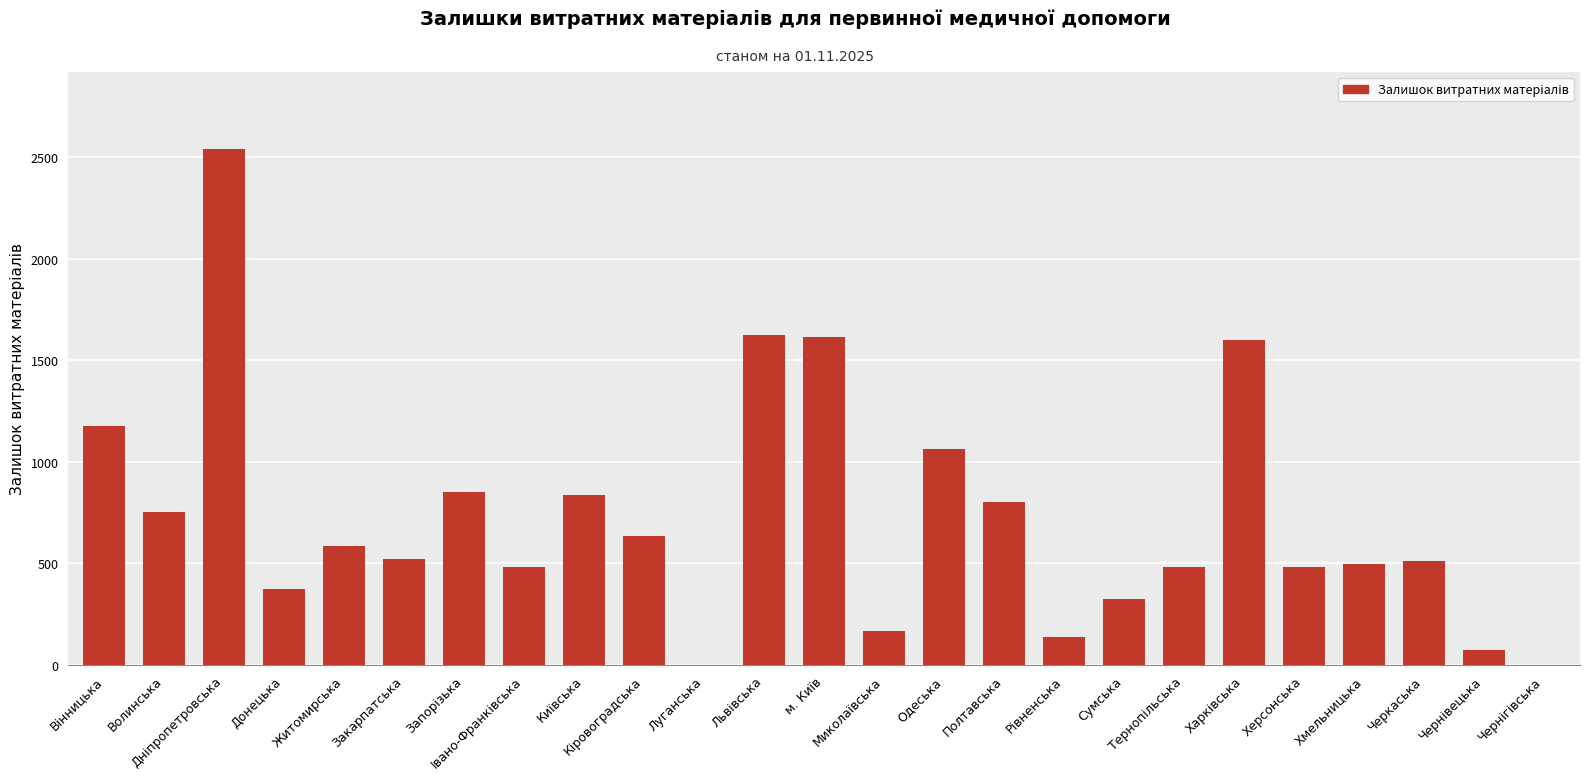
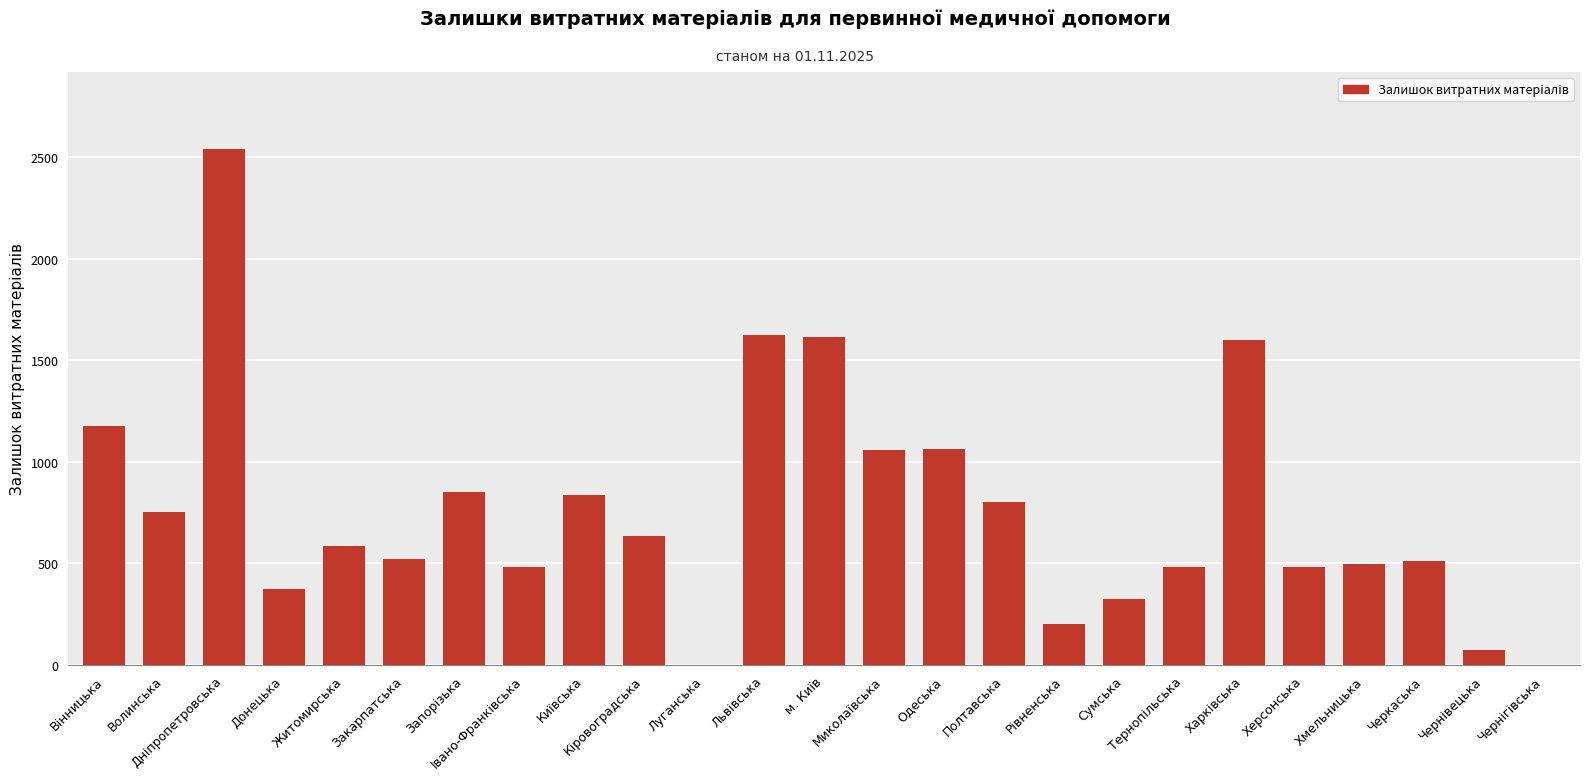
Миколаївська: 170 -> 1060
Рівненська: 140 -> 200
